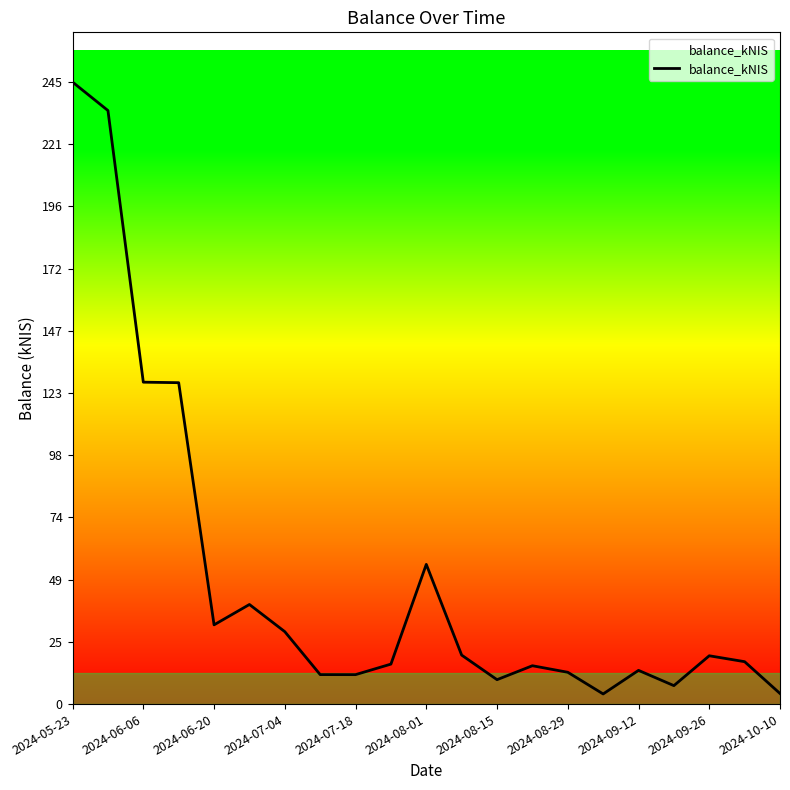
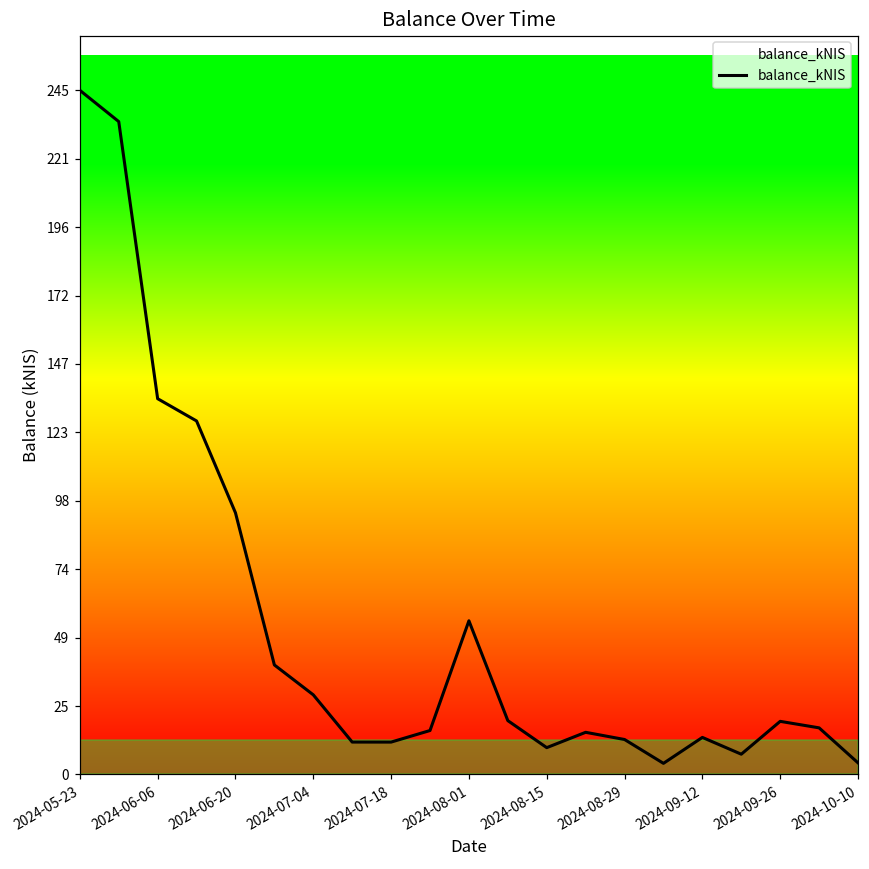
2024-06-06: 127 -> 135
2024-06-20: 31 -> 94
